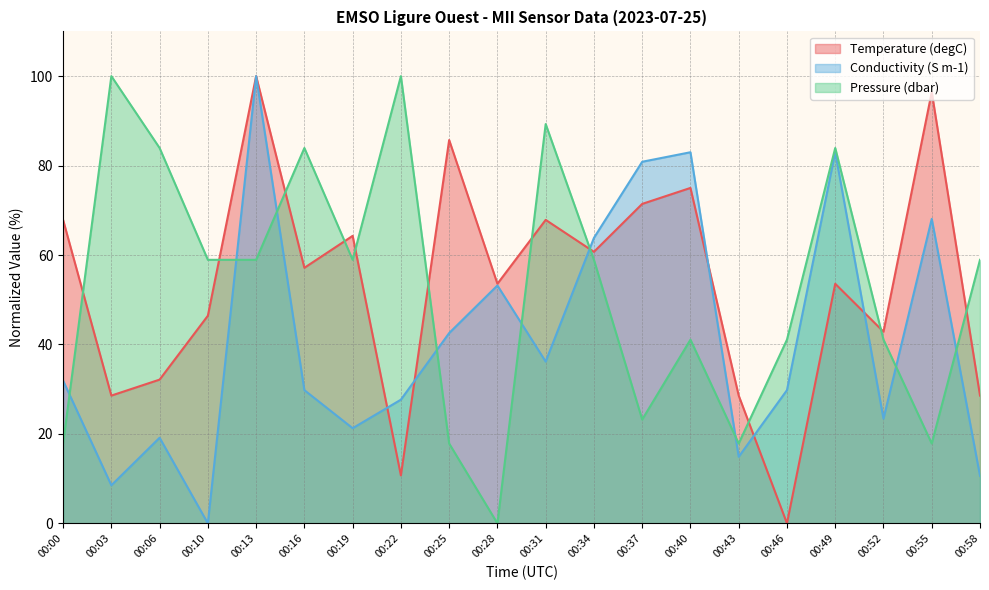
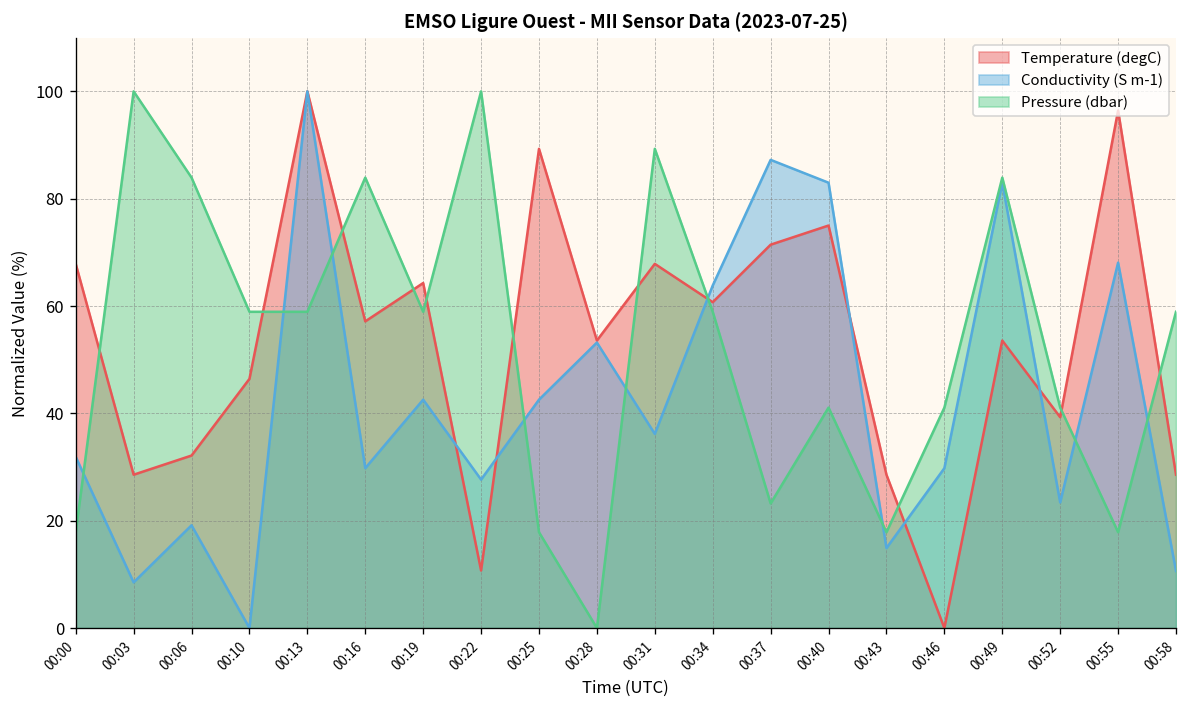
Conductivity (S m-1), 00:19: 21 -> 43
Temperature (degC), 00:25: 86 -> 89
Conductivity (S m-1), 00:37: 81 -> 87
Temperature (degC), 00:52: 43 -> 39
